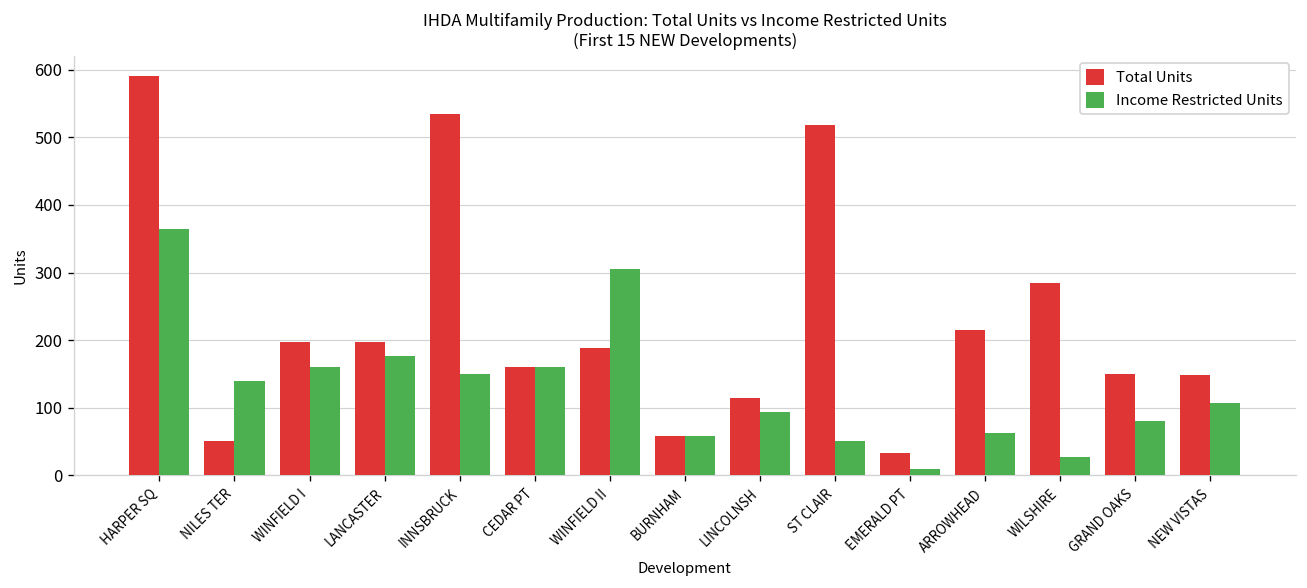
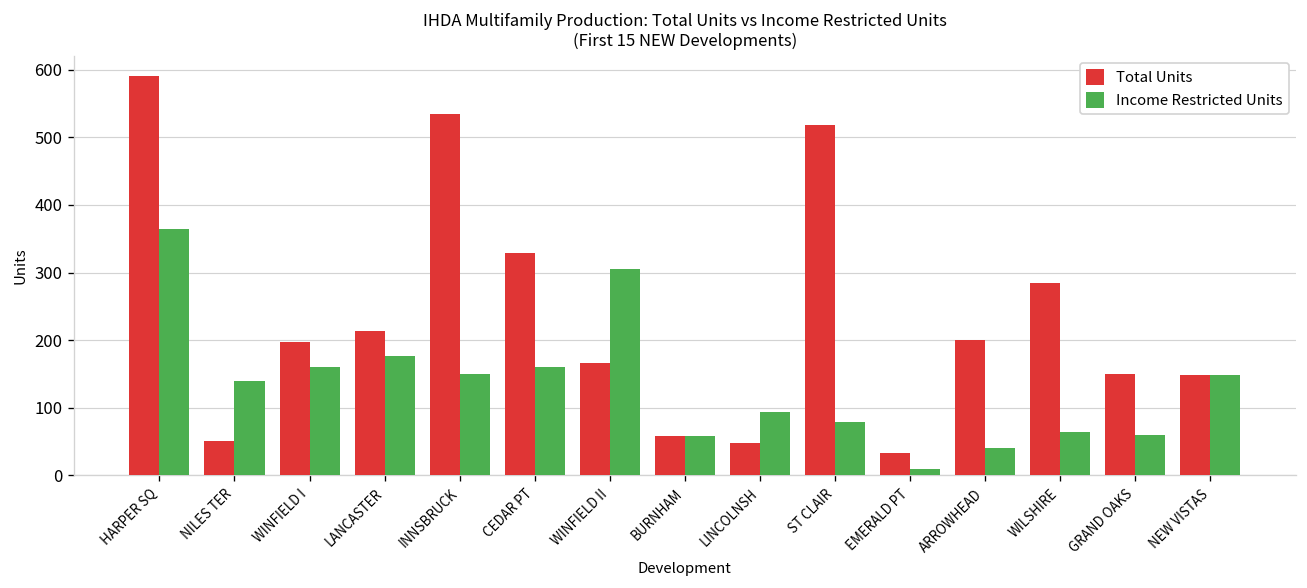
Total Units, LANCASTER: 200 -> 210
Total Units, CEDAR PT: 160 -> 330
Total Units, WINFIELD II: 190 -> 170
Total Units, LINCOLNSH: 110 -> 50
Income Restricted Units, ST CLAIR: 50 -> 80
Total Units, ARROWHEAD: 220 -> 200
Income Restricted Units, ARROWHEAD: 60 -> 40
Income Restricted Units, WILSHIRE: 30 -> 60
Income Restricted Units, GRAND OAKS: 80 -> 60
Income Restricted Units, NEW VISTAS: 110 -> 150
